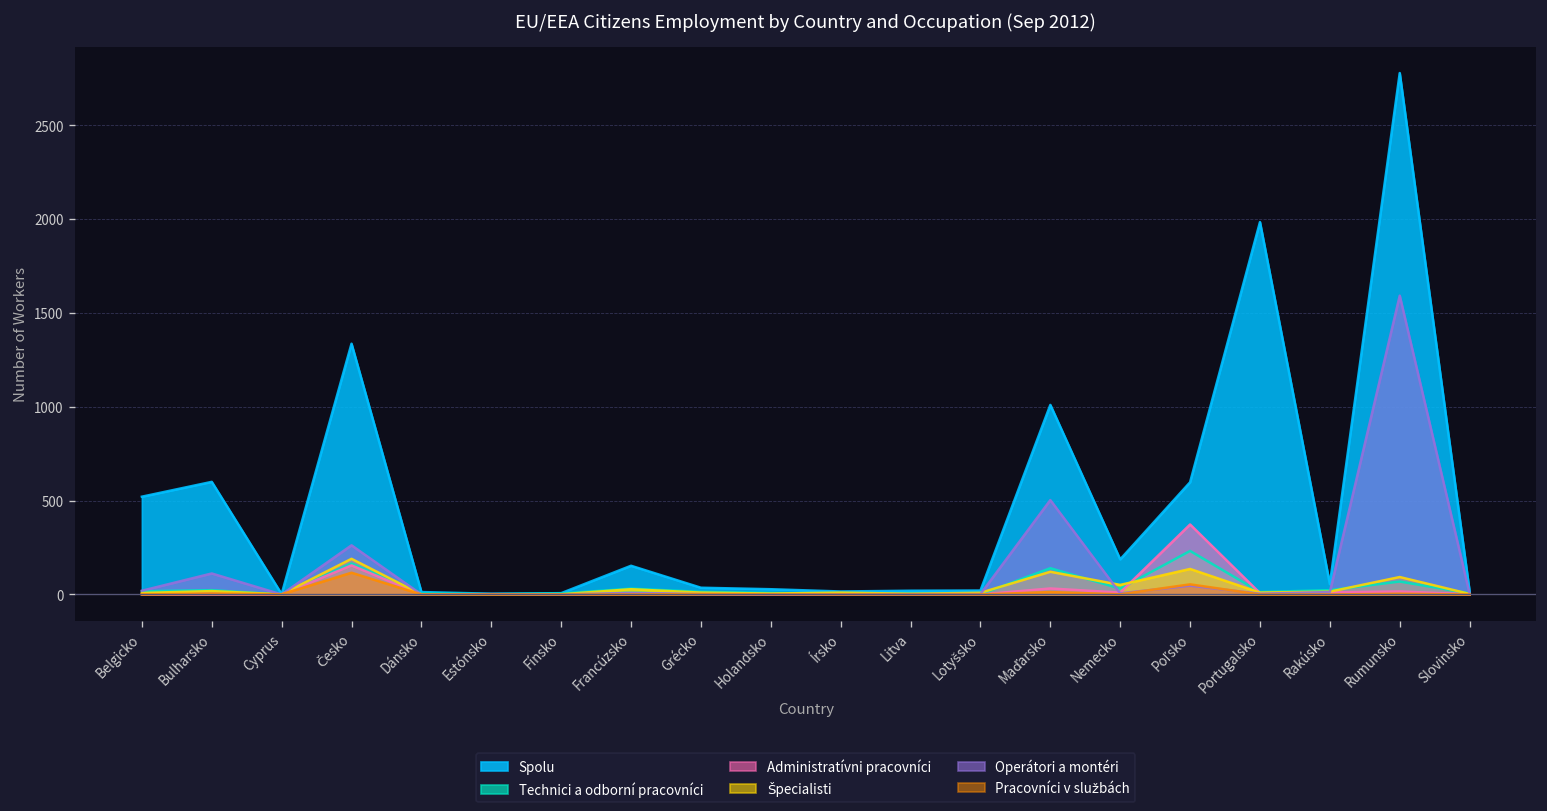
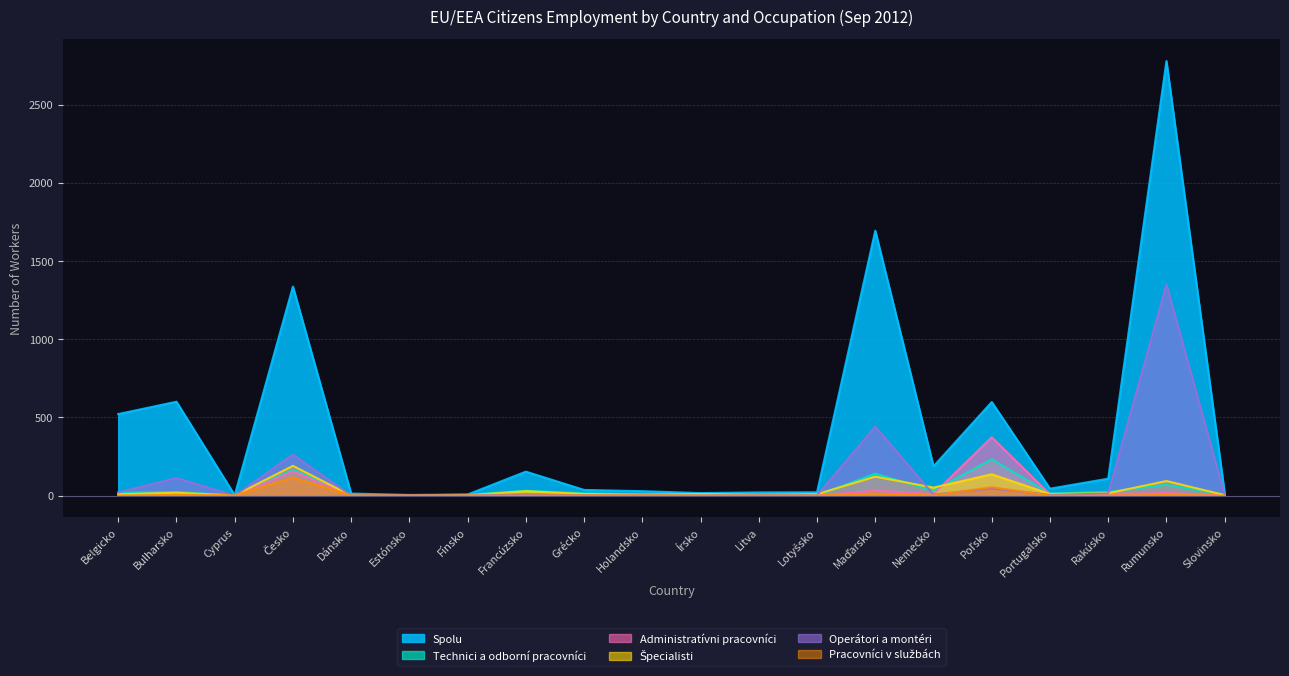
Spolu, Maďarsko: 1010 -> 1690
Operátori a montéri, Maďarsko: 500 -> 440
Spolu, Portugalsko: 1980 -> 40
Spolu, Rakúsko: 60 -> 110
Operátori a montéri, Rumunsko: 1590 -> 1350
